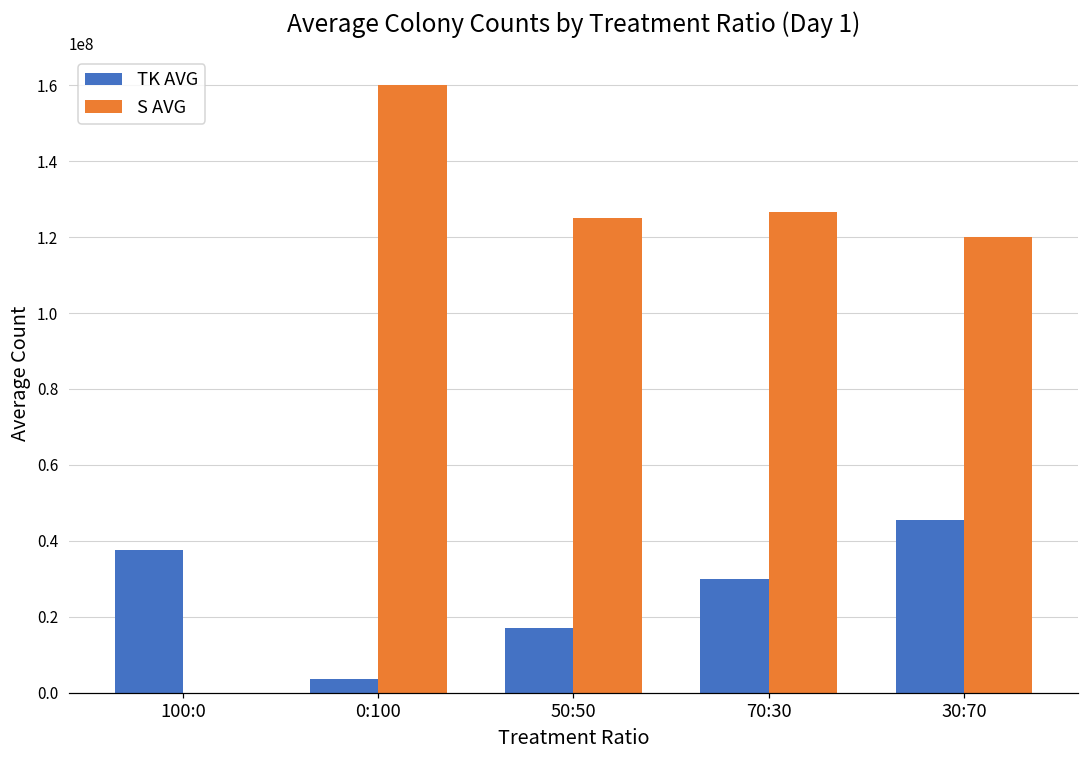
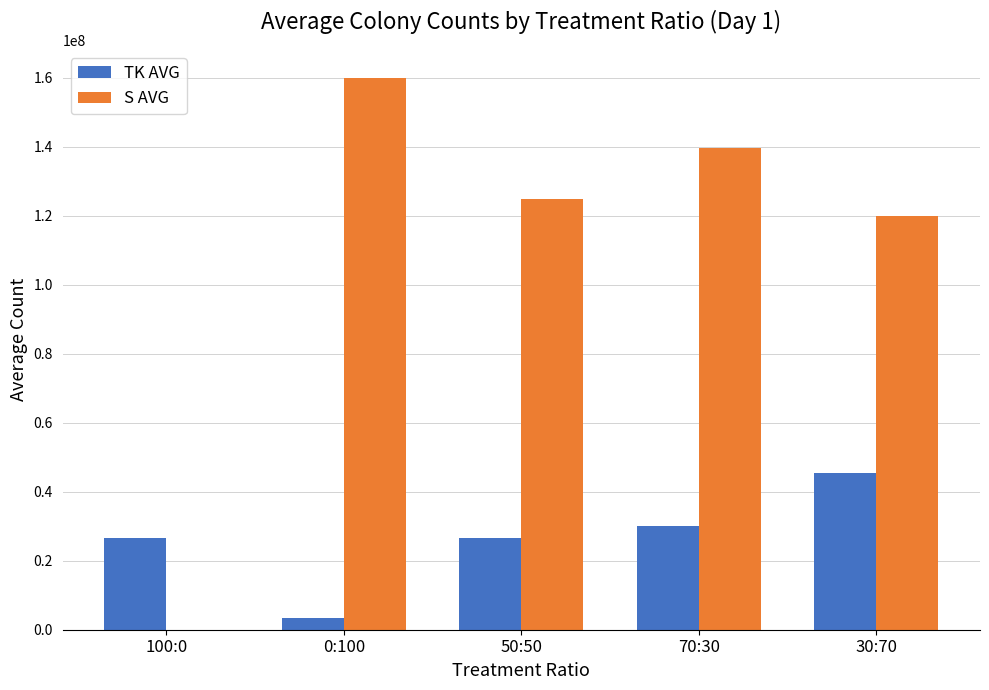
TK AVG, 100:0: 38000000 -> 27000000
TK AVG, 50:50: 17000000 -> 27000000
S AVG, 70:30: 127000000 -> 140000000
